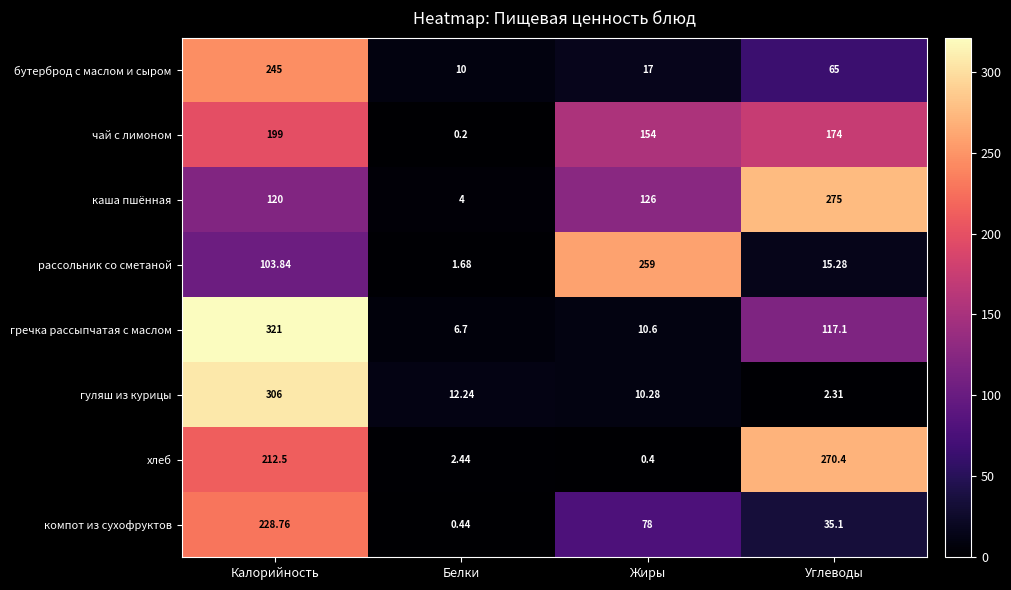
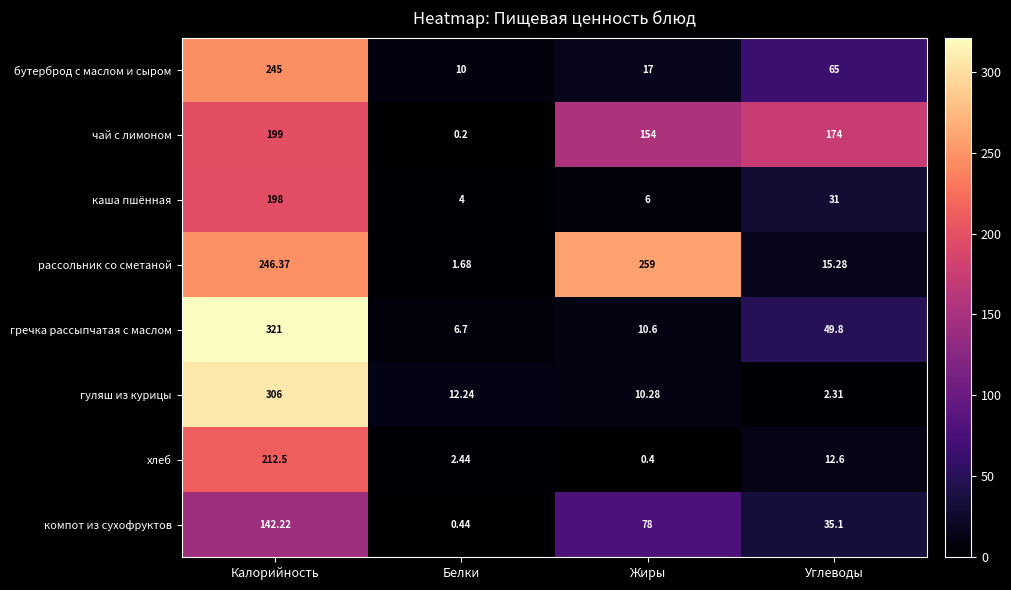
каша пшённая, Калорийность: 120 -> 198
каша пшённая, Жиры: 126 -> 6
каша пшённая, Углеводы: 275 -> 31
рассольник со сметаной, Калорийность: 103.84 -> 246.37
гречка рассыпчатая с маслом, Углеводы: 117.1 -> 49.8
хлеб, Углеводы: 270.4 -> 12.6
компот из сухофруктов, Калорийность: 228.76 -> 142.22
